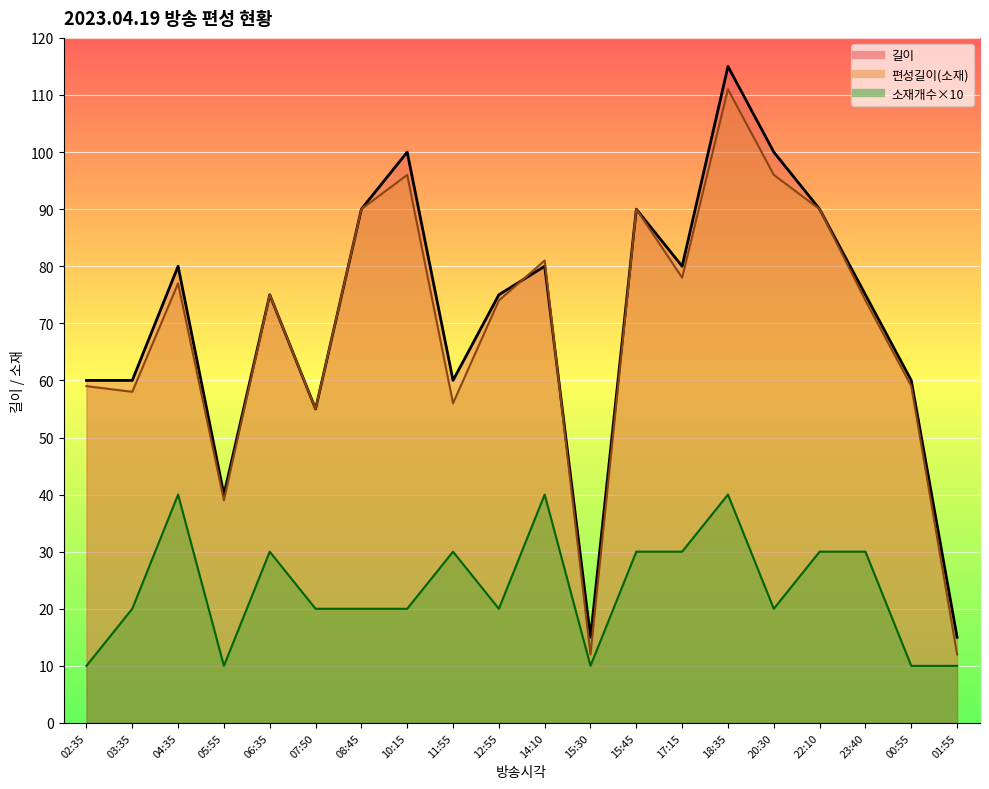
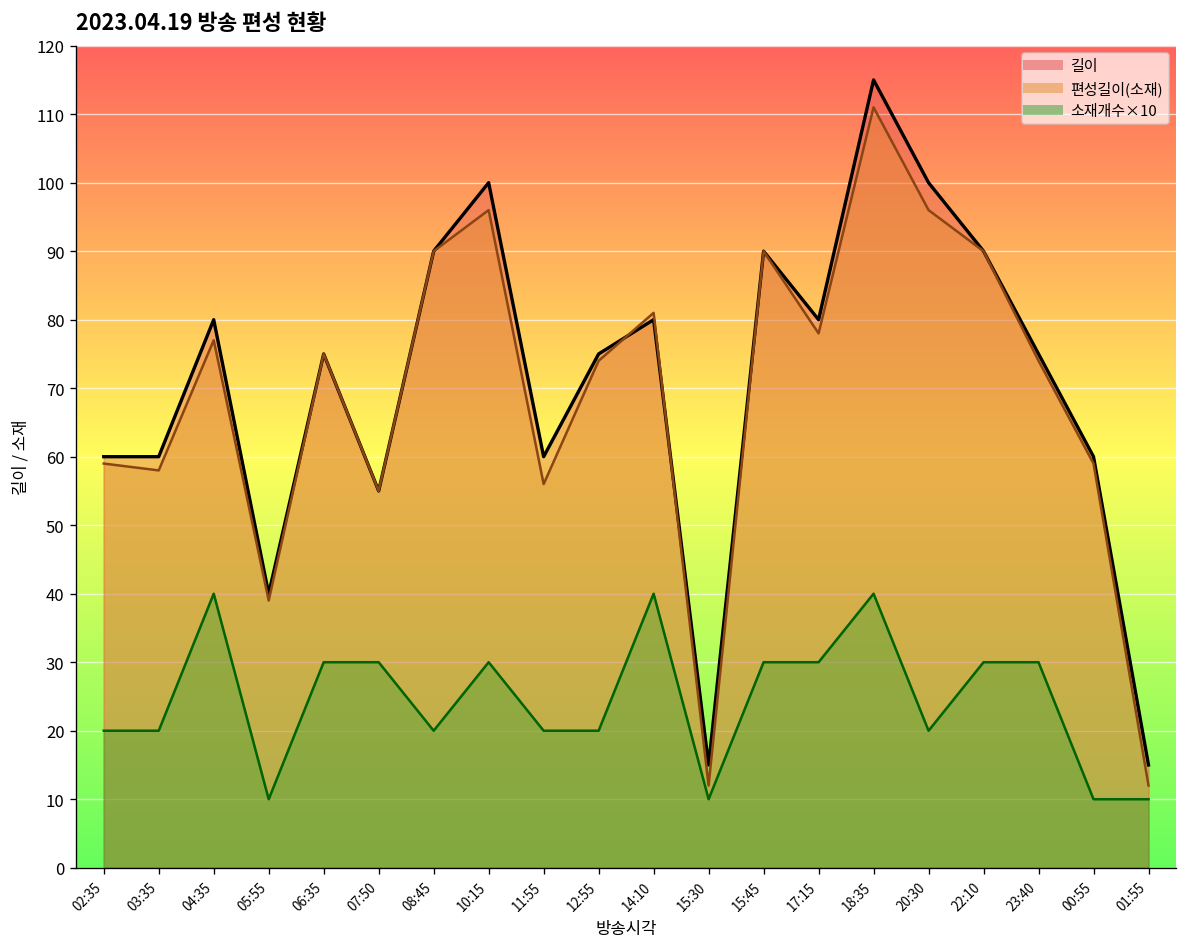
소재개수×10, 02:35: 10 -> 20
소재개수×10, 07:50: 20 -> 30
소재개수×10, 10:15: 20 -> 30
소재개수×10, 11:55: 30 -> 20
